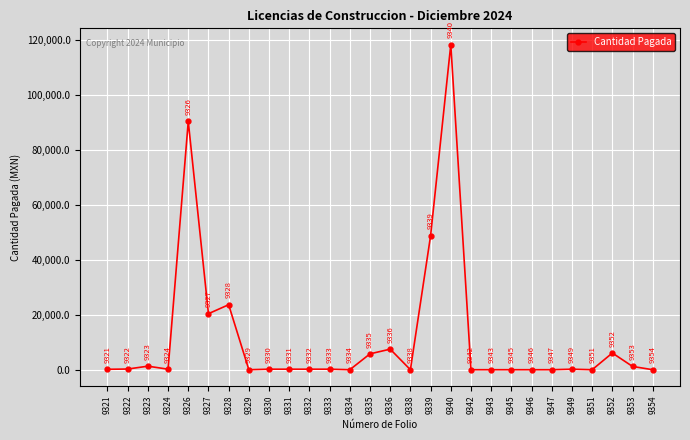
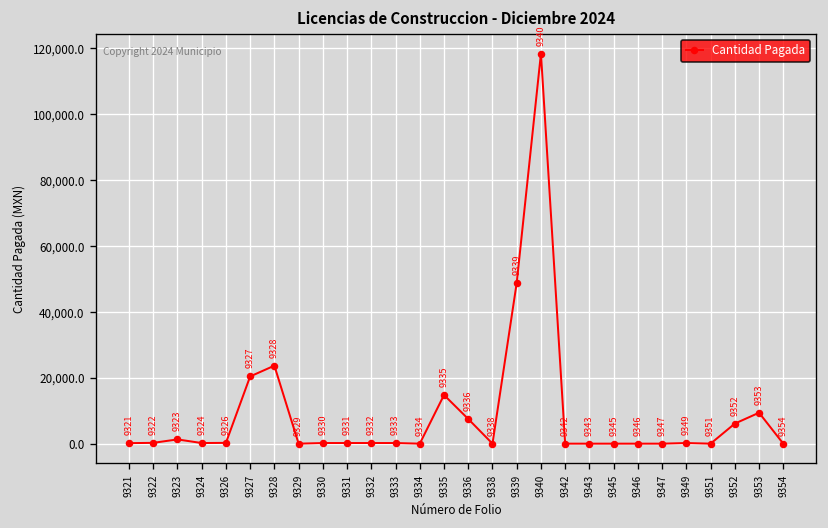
9326: 90,000 -> 0
9335: 6,000 -> 15,000
9353: 1,000 -> 10,000
